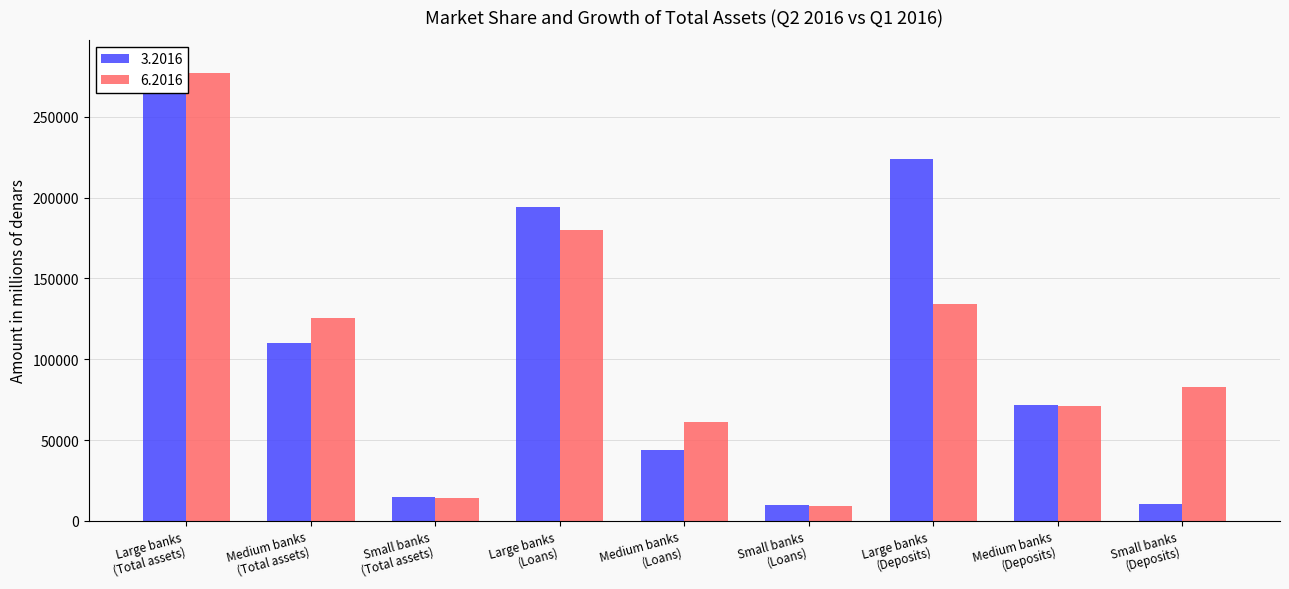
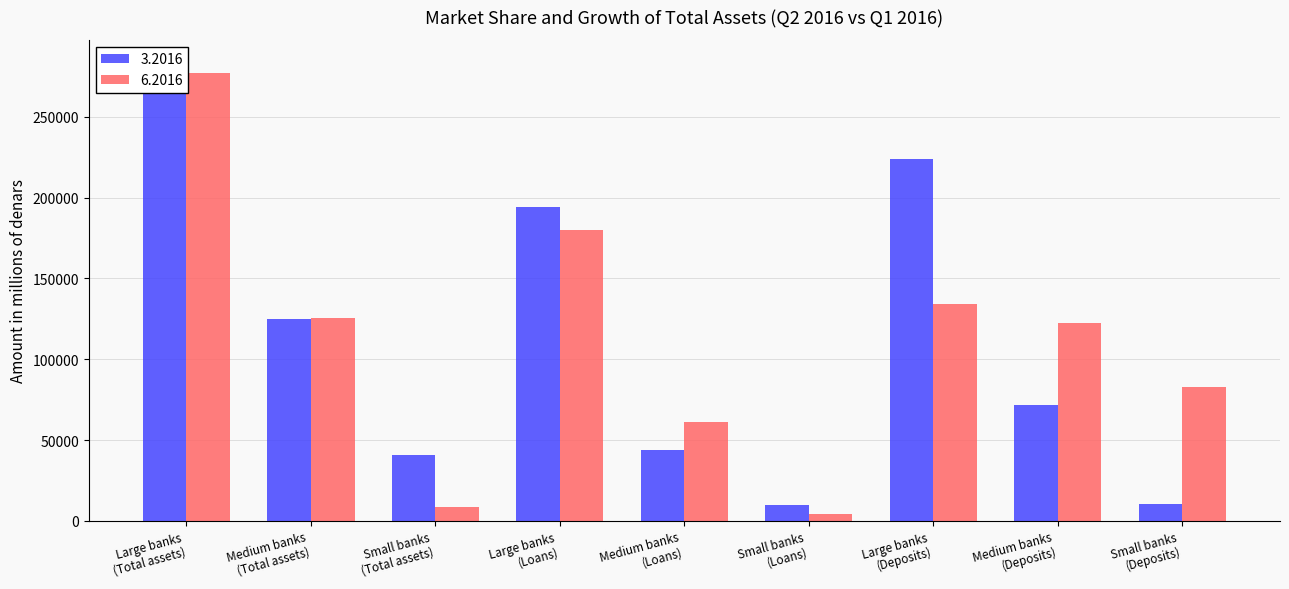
3.2016, Medium banks (Total assets): 110000 -> 125000
3.2016, Small banks (Total assets): 15000 -> 41000
6.2016, Small banks (Total assets): 14000 -> 9000
6.2016, Small banks (Loans): 9000 -> 4000
6.2016, Medium banks (Deposits): 71000 -> 122000
